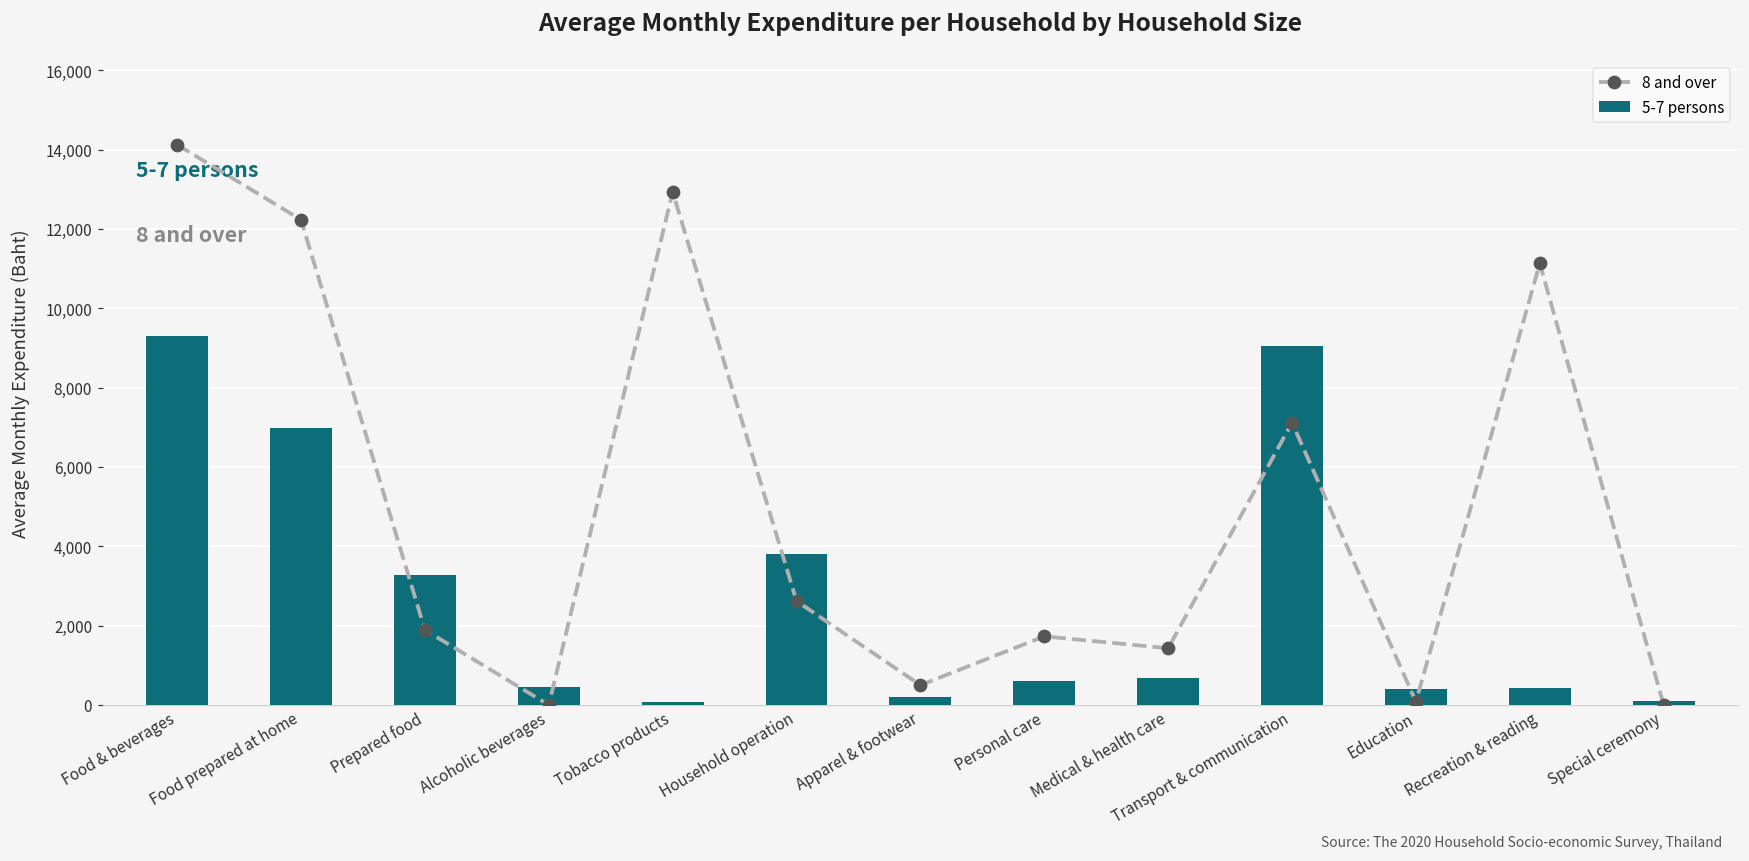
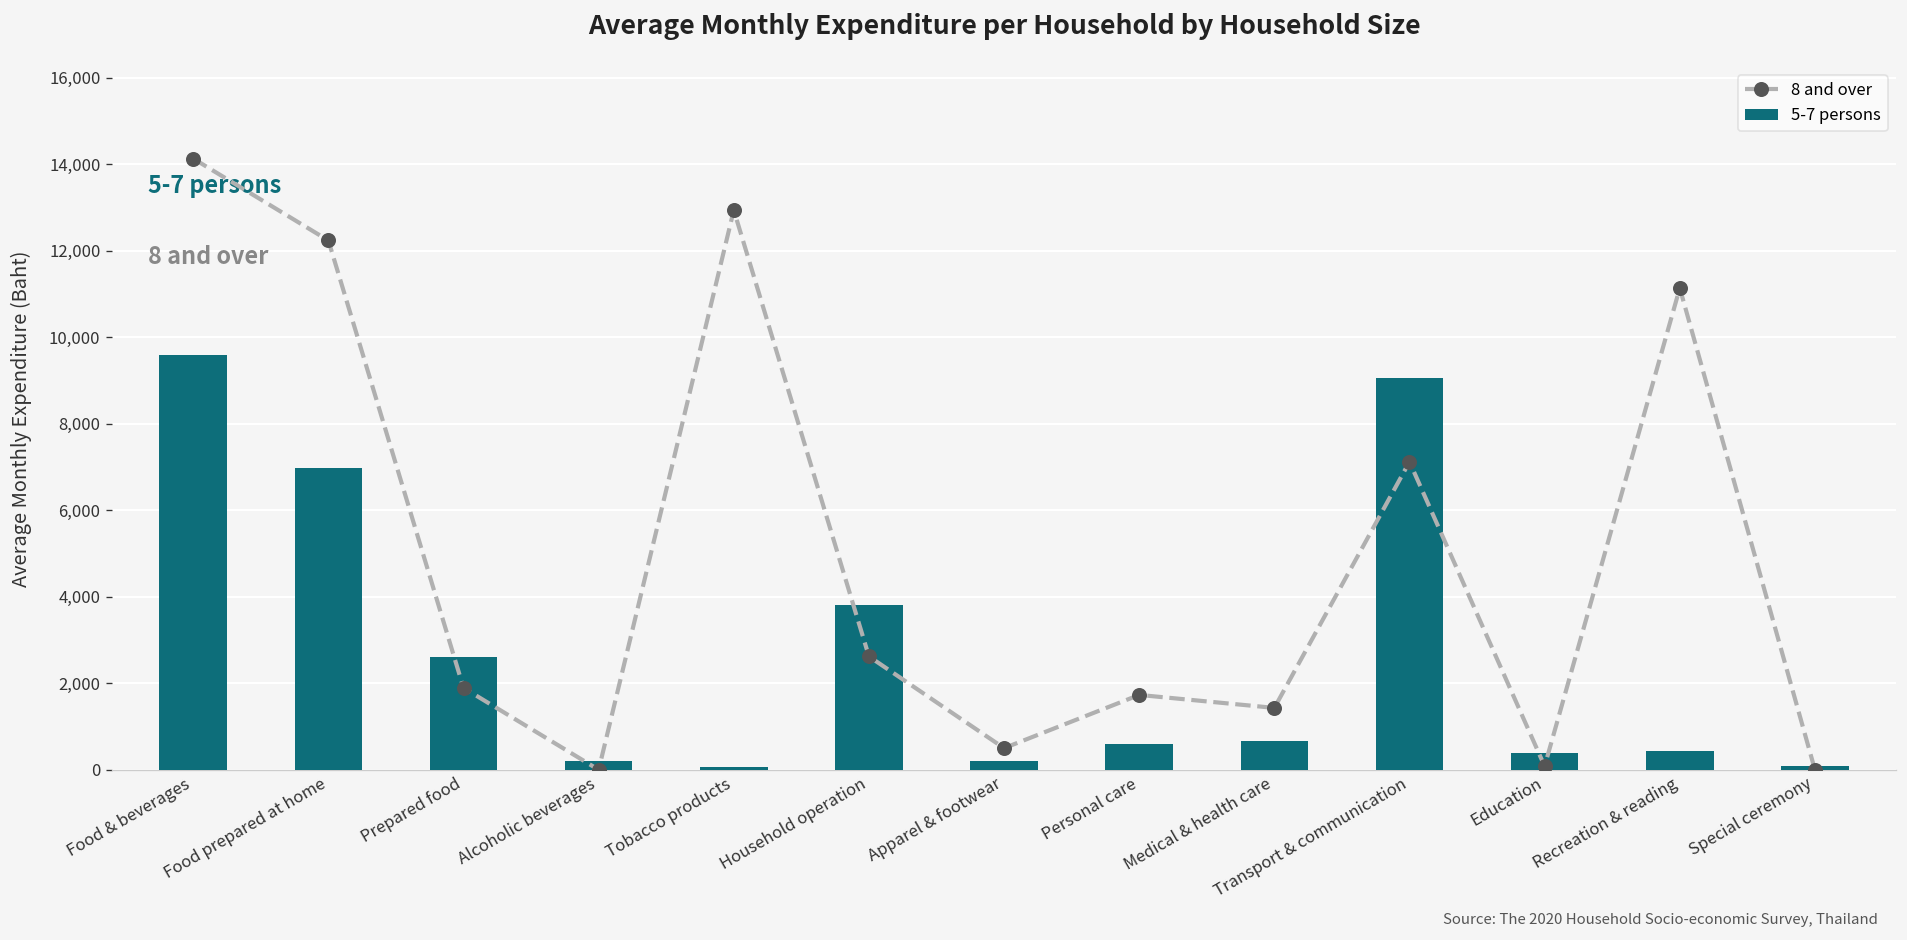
5-7 persons, Food & beverages: 9,300 -> 9,600
5-7 persons, Prepared food: 3,300 -> 2,600
5-7 persons, Alcoholic beverages: 500 -> 200
